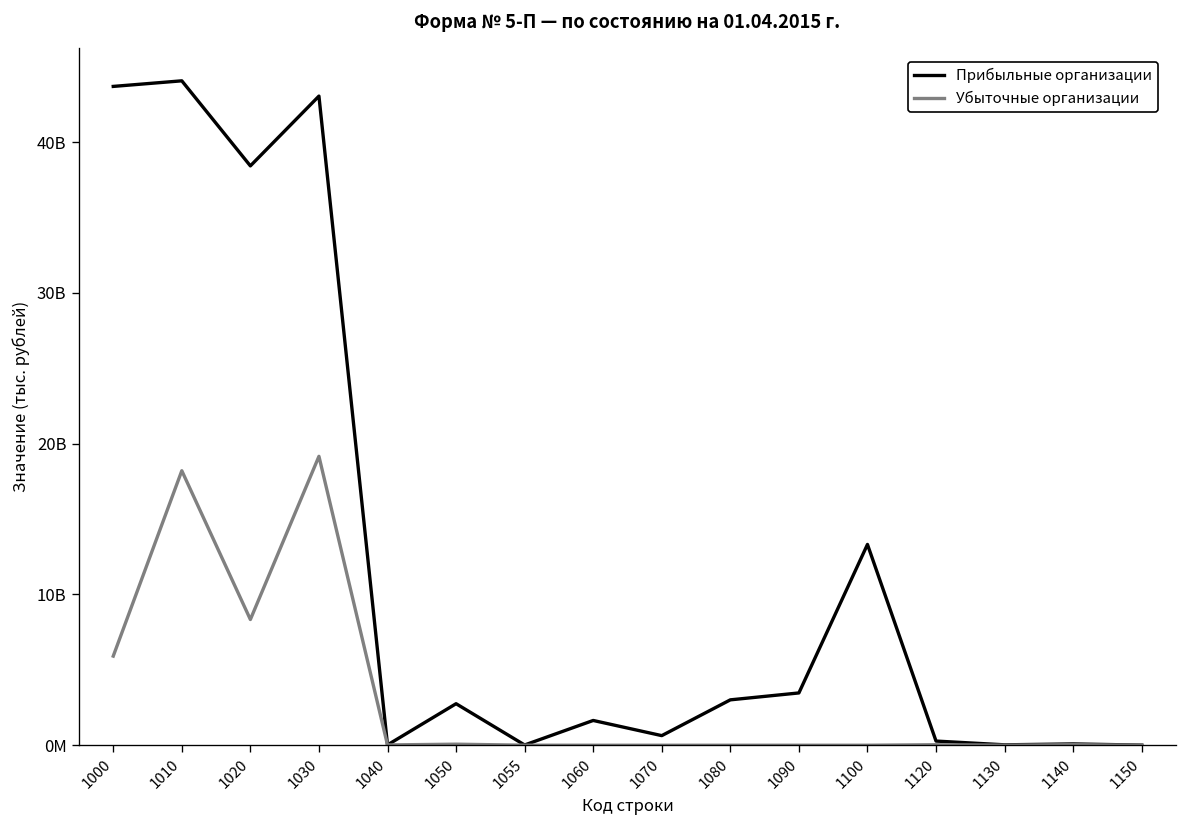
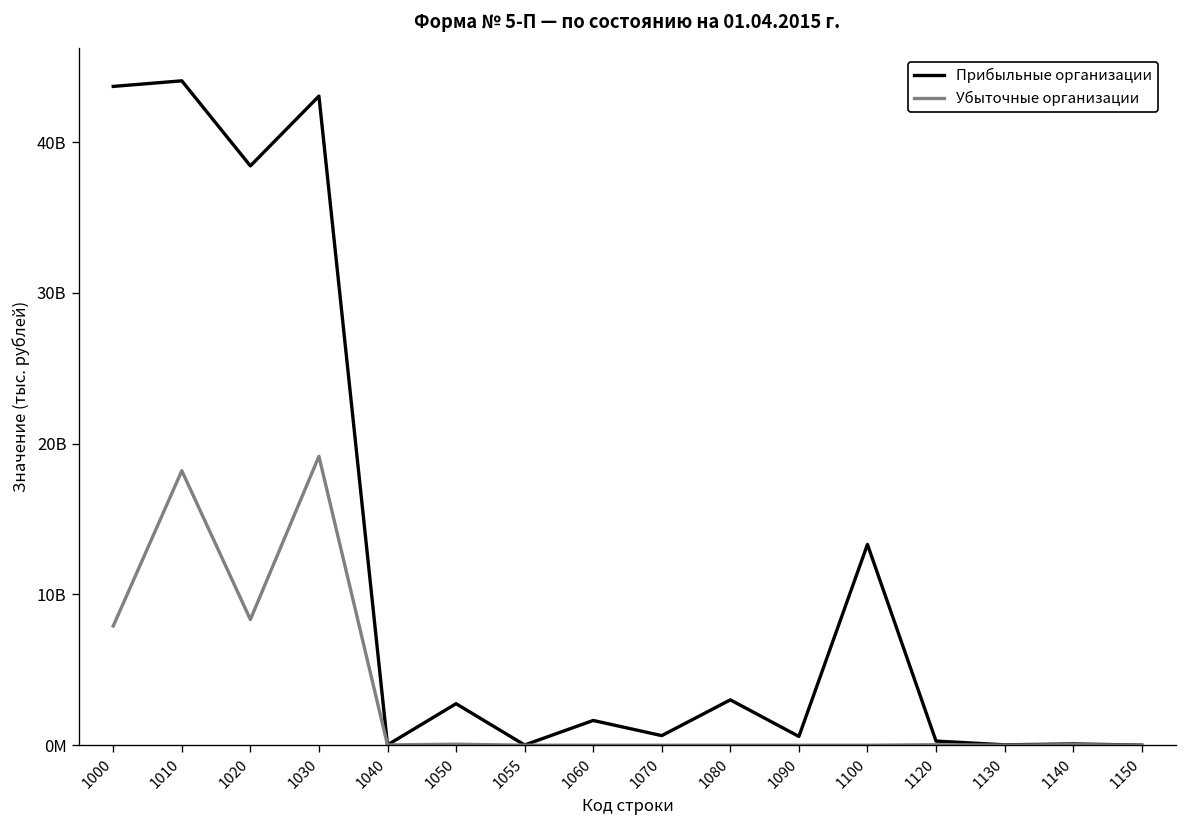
Убыточные организации, 1000: 5900000000 -> 7900000000
Прибыльные организации, 1090: 3500000000 -> 600000000
